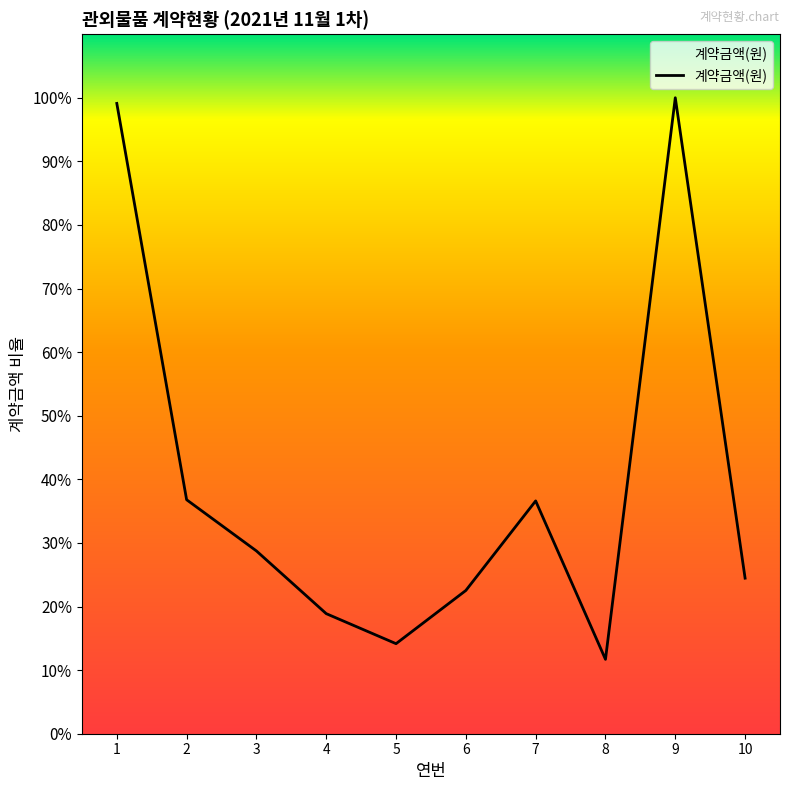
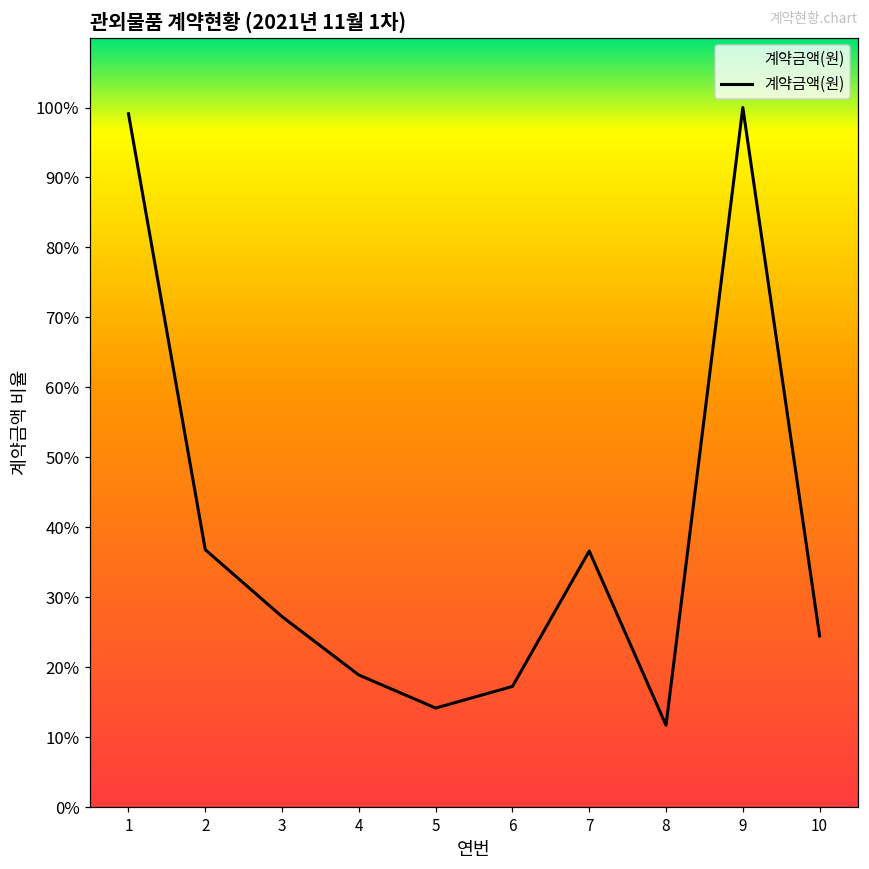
3: 29% -> 27%
6: 23% -> 17%
